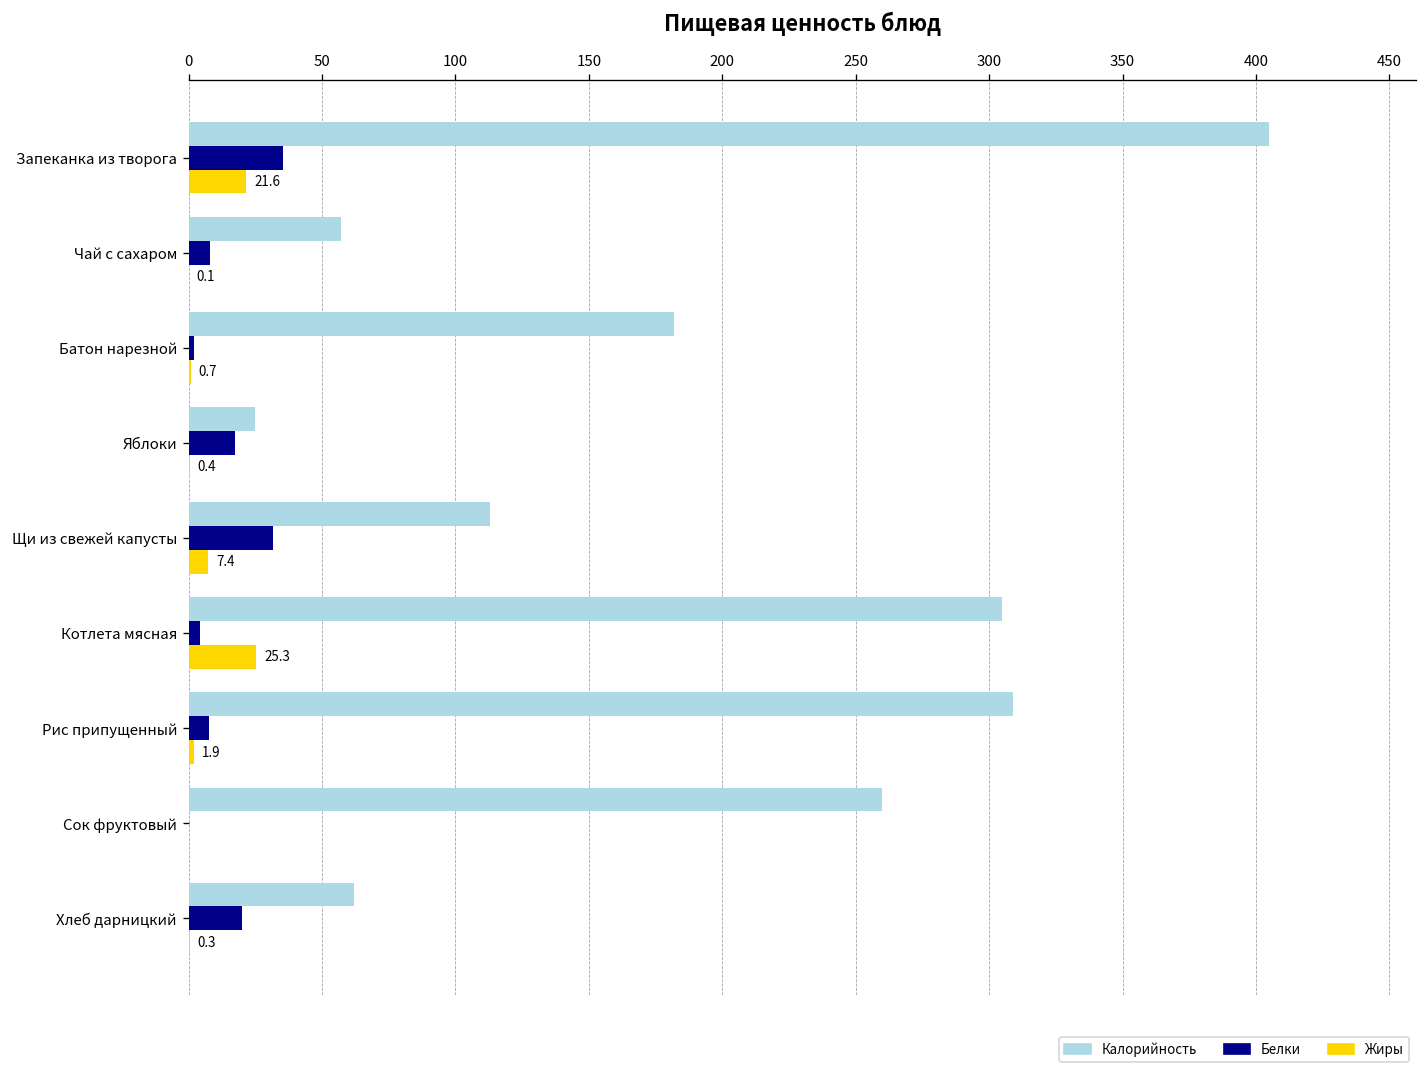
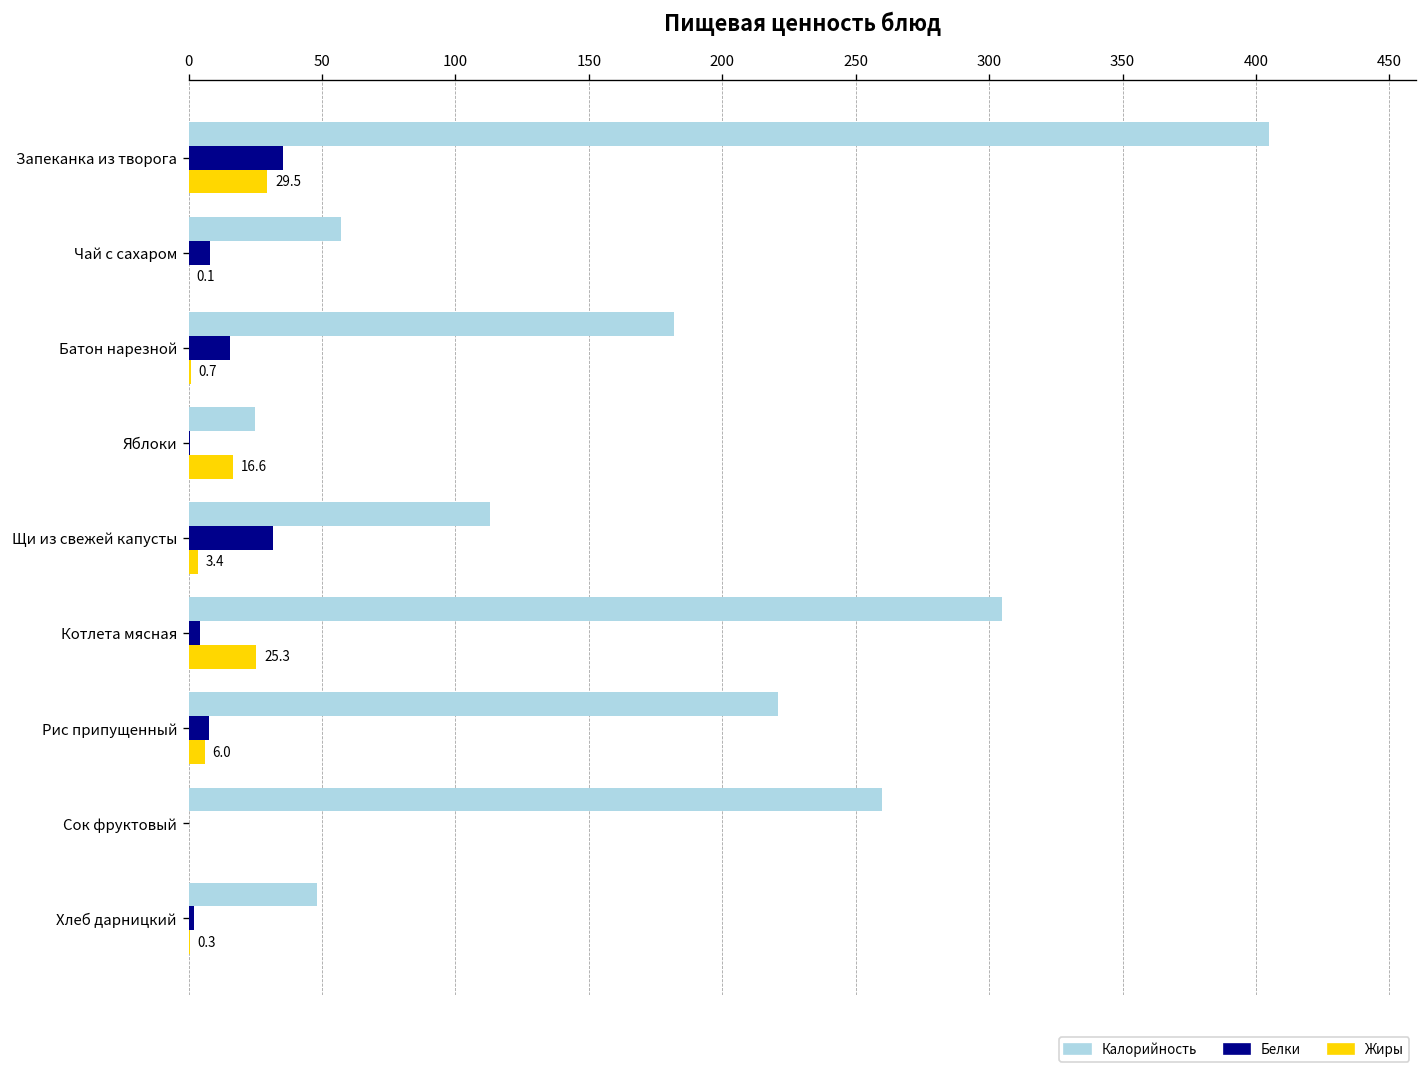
Жиры, Запеканка из творога: 21.6 -> 29.5
Белки, Батон нарезной: 2 -> 16
Белки, Яблоки: 17 -> 0
Жиры, Яблоки: 0.4 -> 16.6
Жиры, Щи из свежей капусты: 7.4 -> 3.4
Калорийность, Рис припущенный: 309 -> 221
Жиры, Рис припущенный: 1.9 -> 6.0
Калорийность, Хлеб дарницкий: 62 -> 48
Белки, Хлеб дарницкий: 20 -> 2
